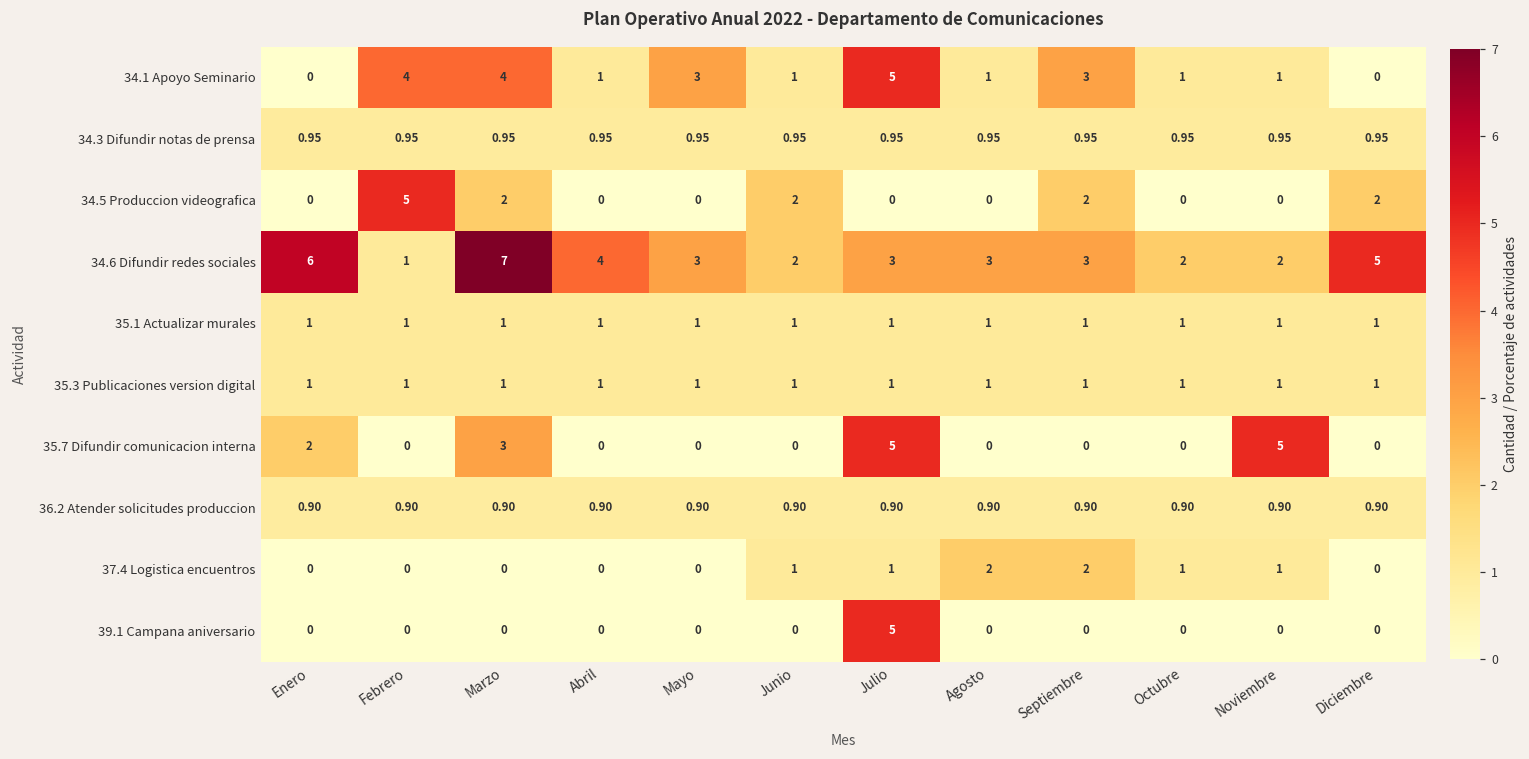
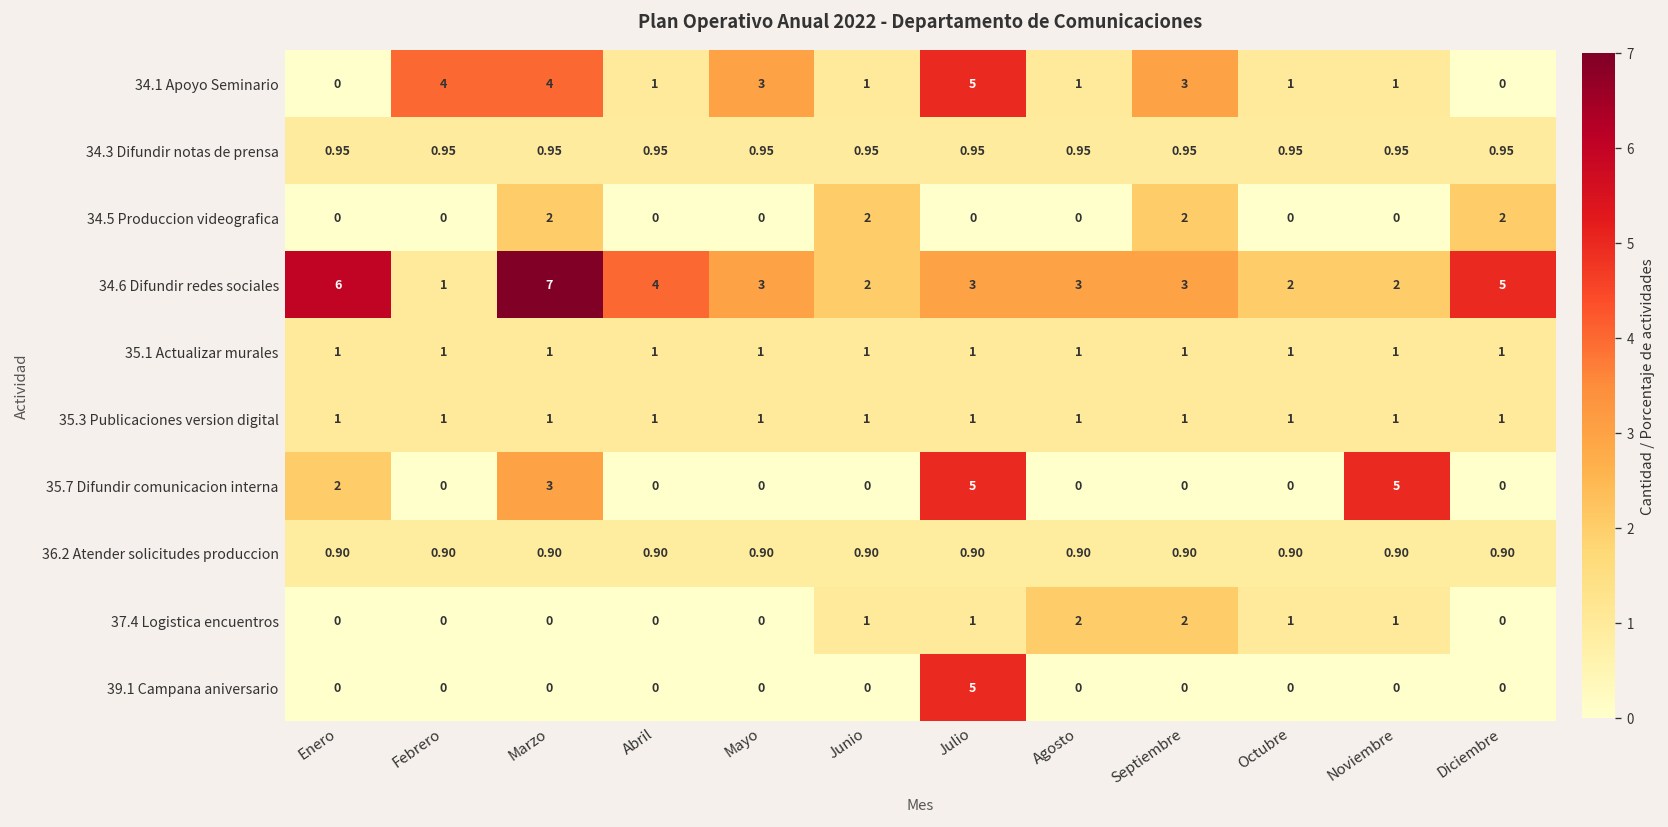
34.5 Produccion videografica, Febrero: 5 -> 0
